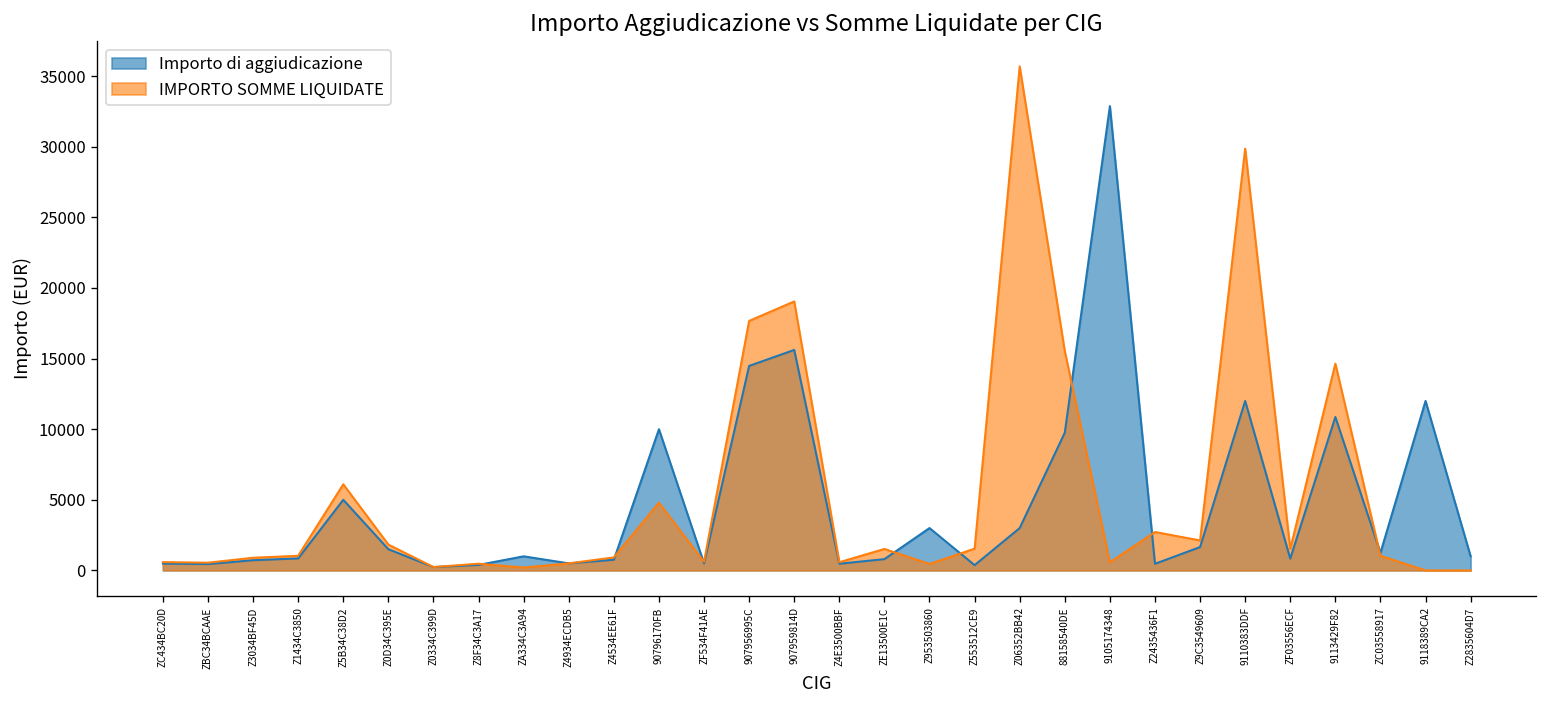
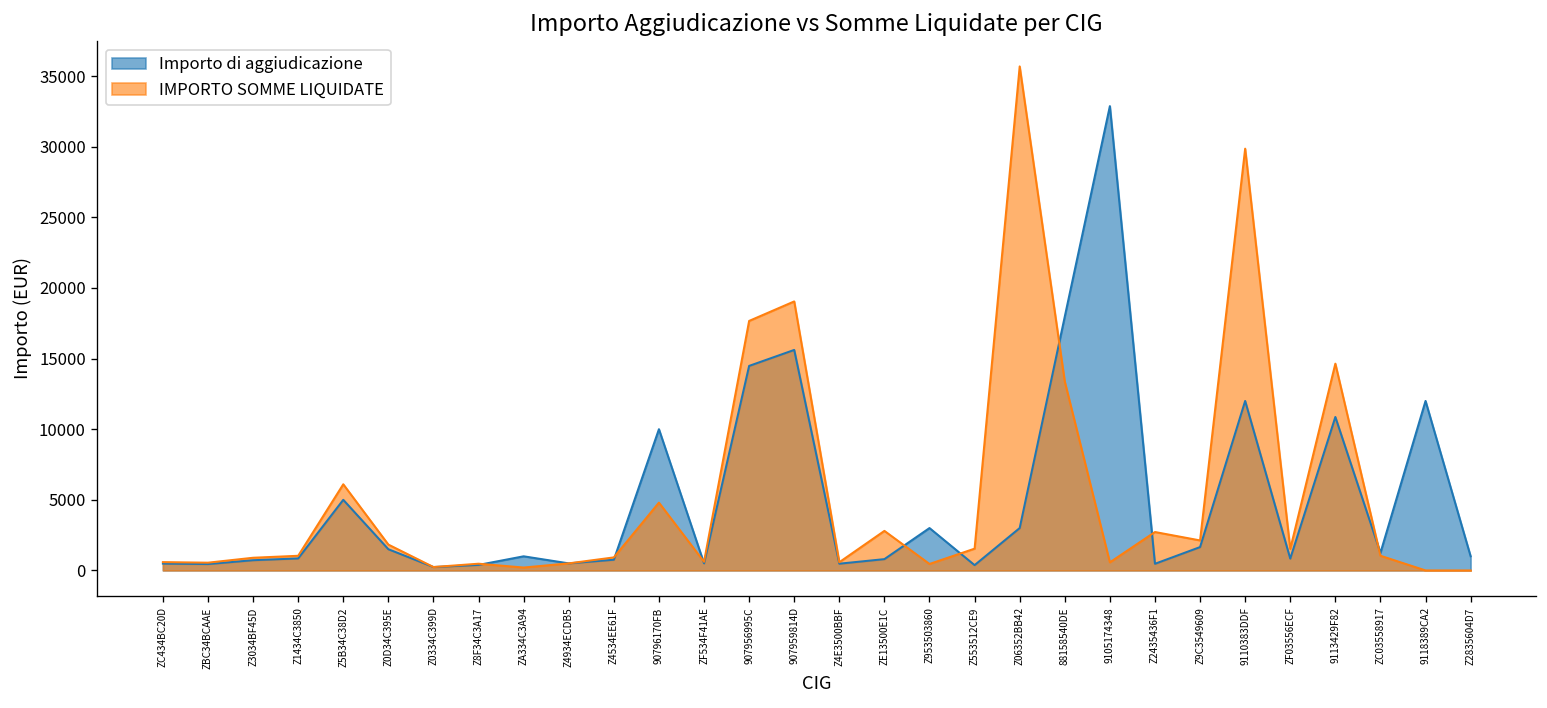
IMPORTO SOMME LIQUIDATE, ZE13500E1C: 1500 -> 2800
Importo di aggiudicazione, 88158540DE: 9800 -> 18000
IMPORTO SOMME LIQUIDATE, 88158540DE: 15500 -> 13400
